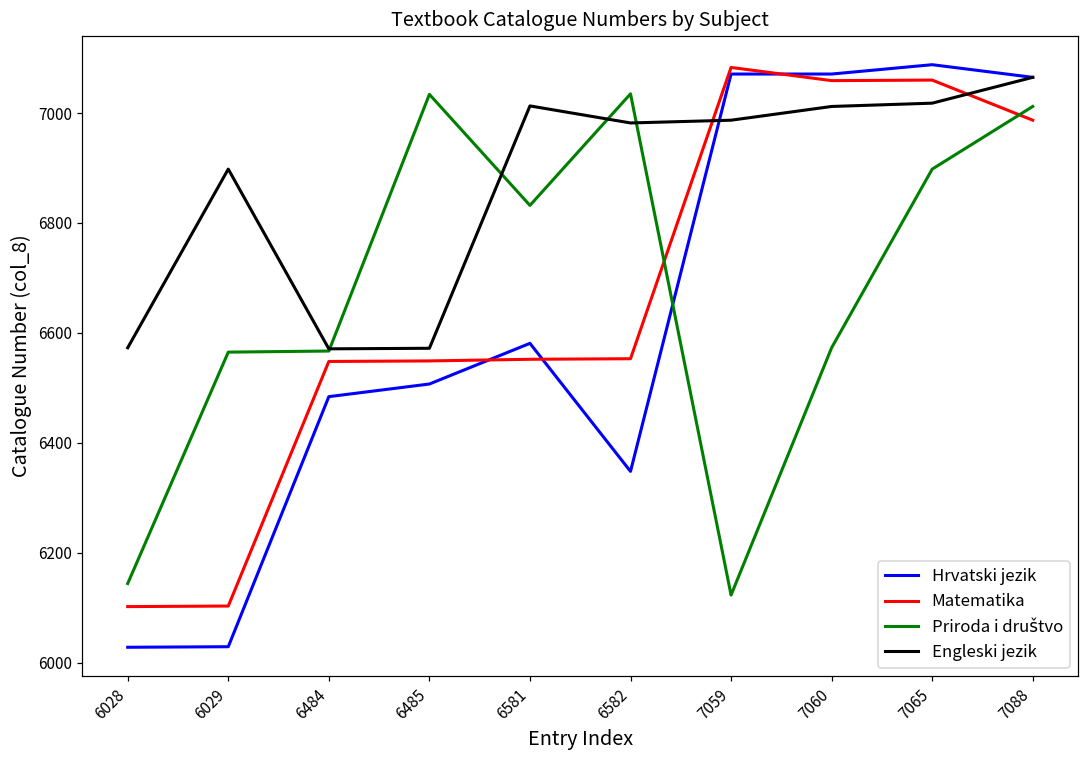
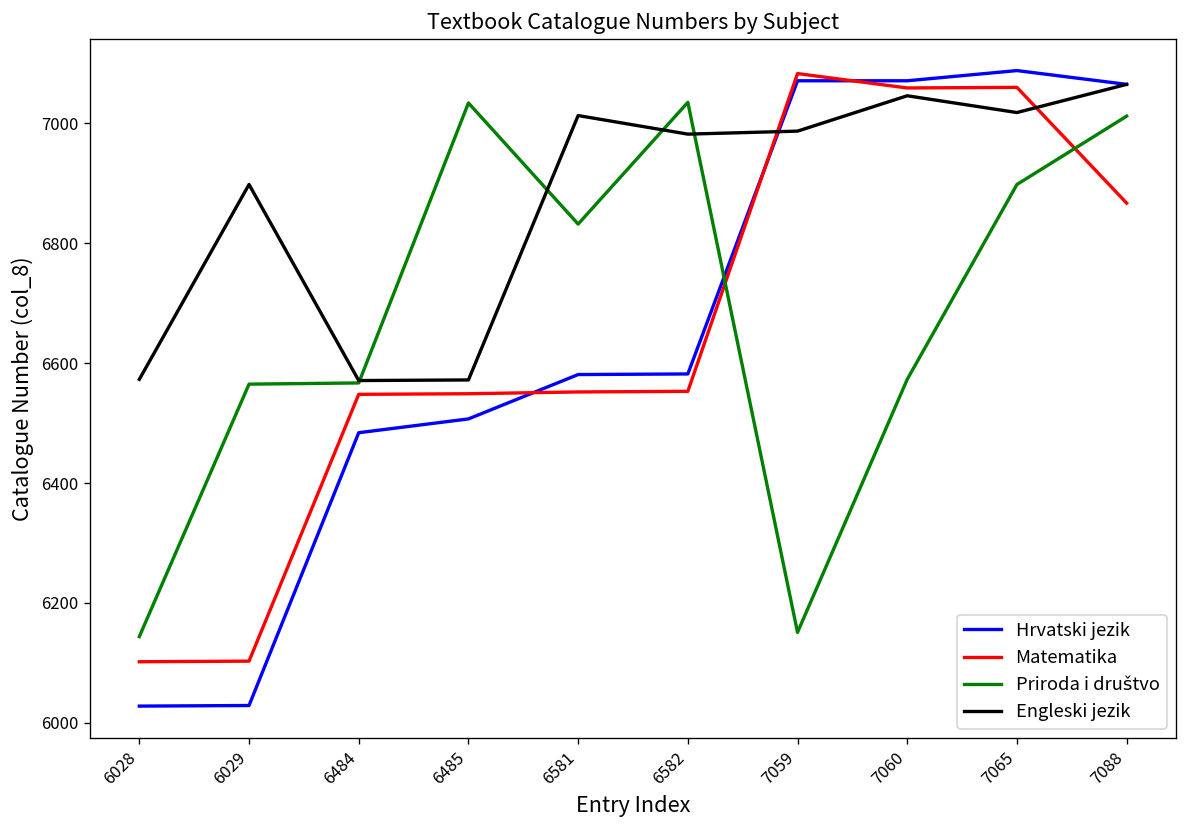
Hrvatski jezik, 6582: 6350 -> 6580
Priroda i društvo, 7059: 6120 -> 6150
Engleski jezik, 7060: 7010 -> 7050
Matematika, 7088: 6990 -> 6870
